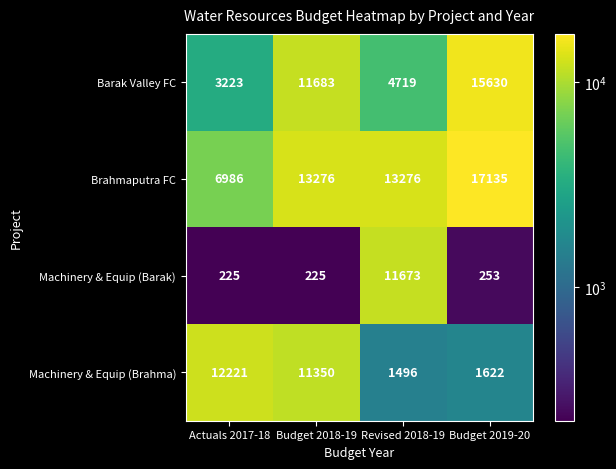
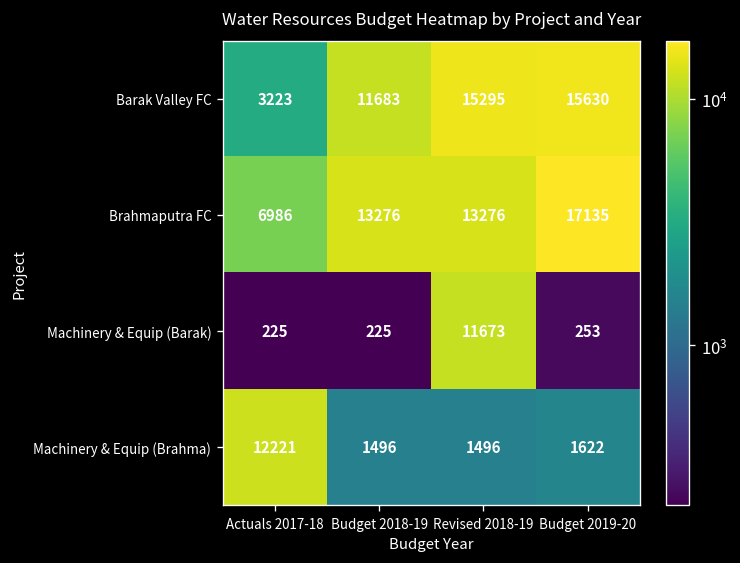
Barak Valley FC, Revised 2018-19: 4719 -> 15295
Machinery & Equip (Brahma), Budget 2018-19: 11350 -> 1496
